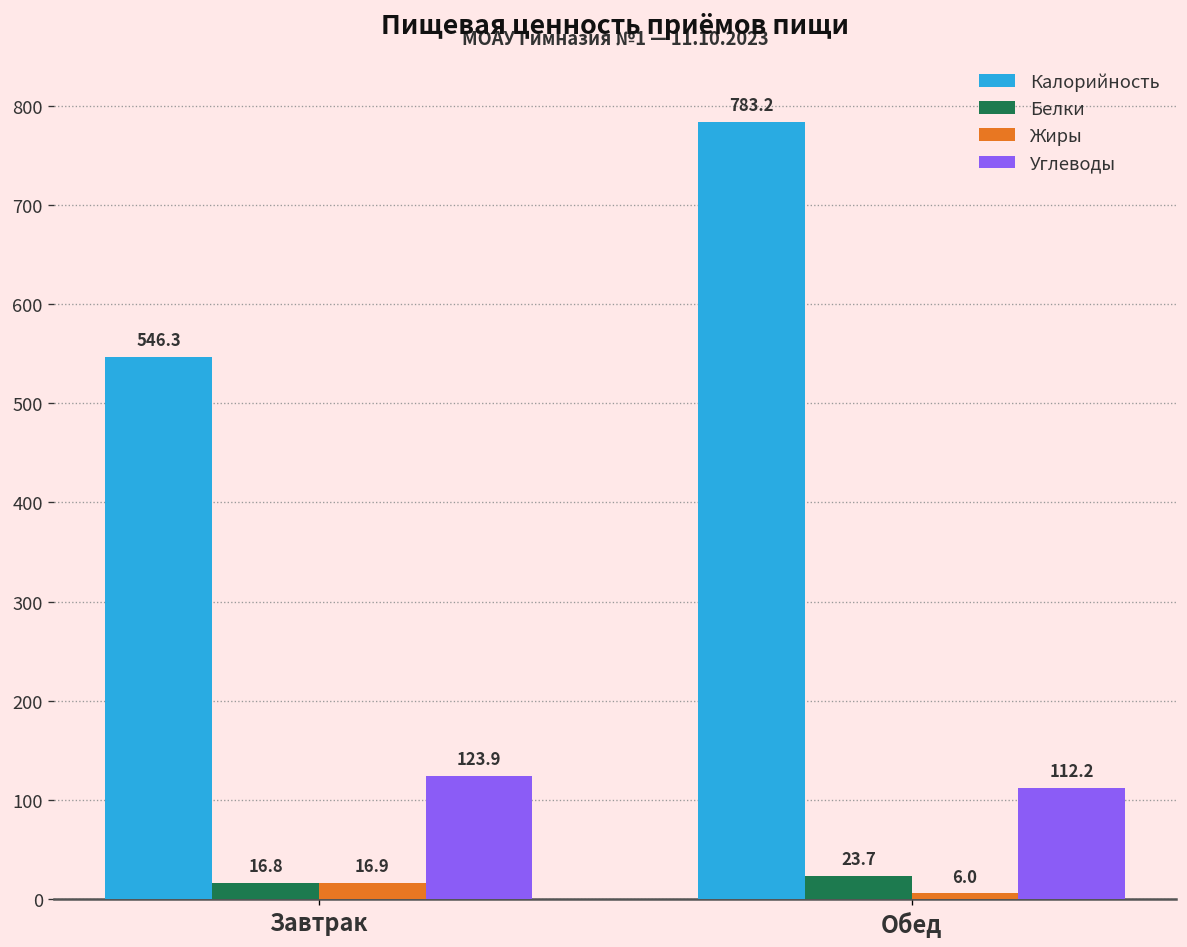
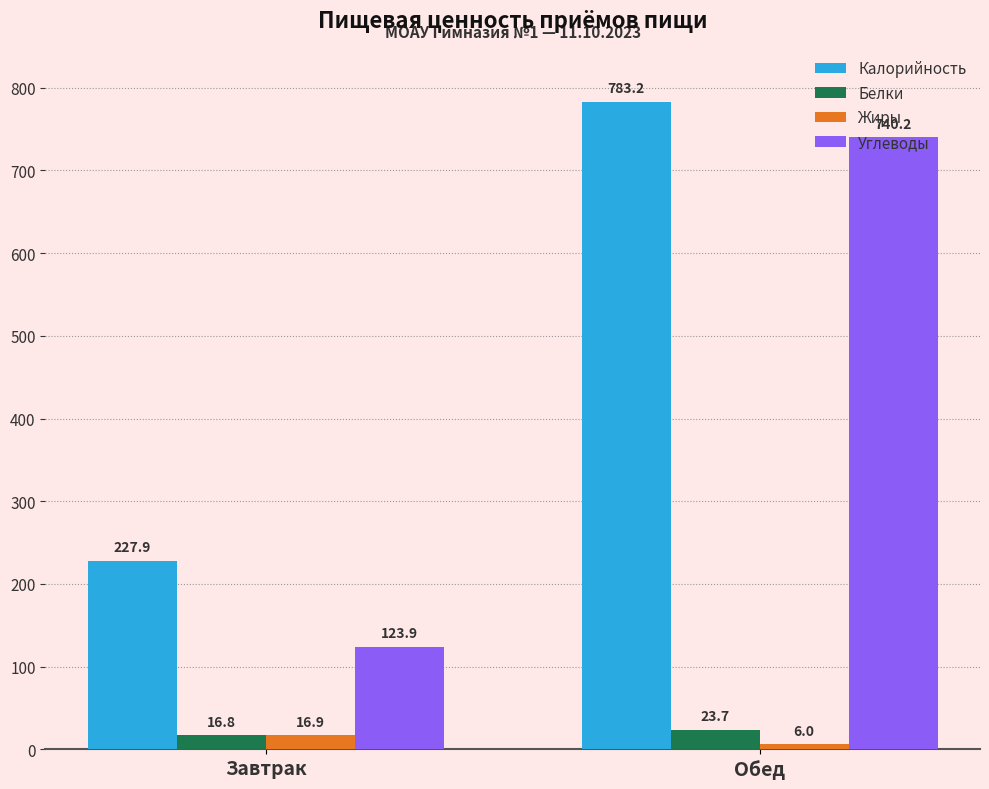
Калорийность, Завтрак: 546.3 -> 227.9
Углеводы, Обед: 112.2 -> 740.2
